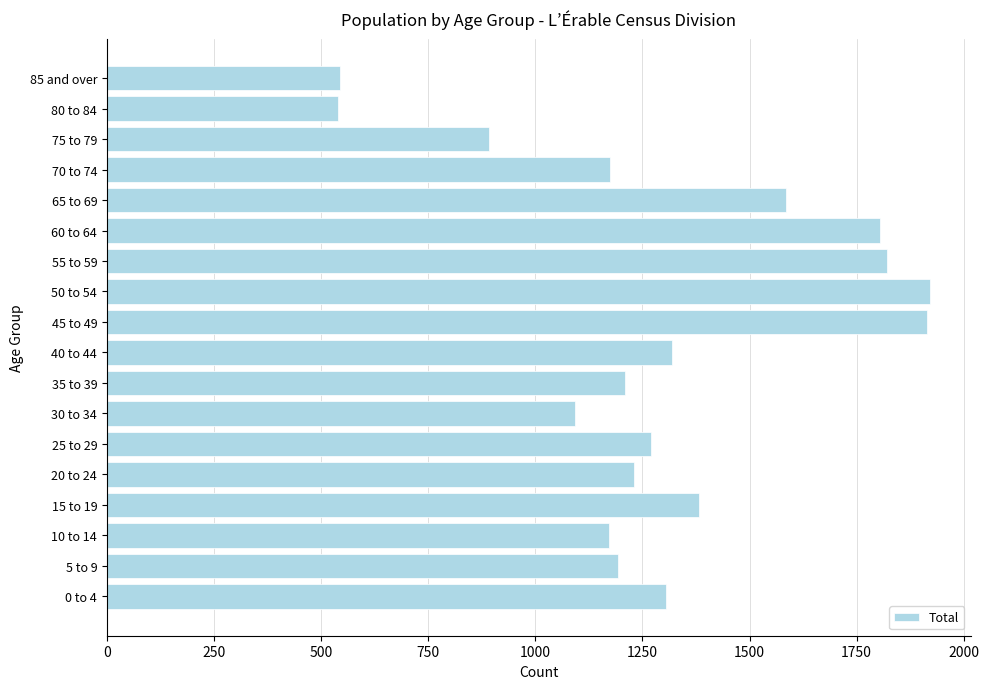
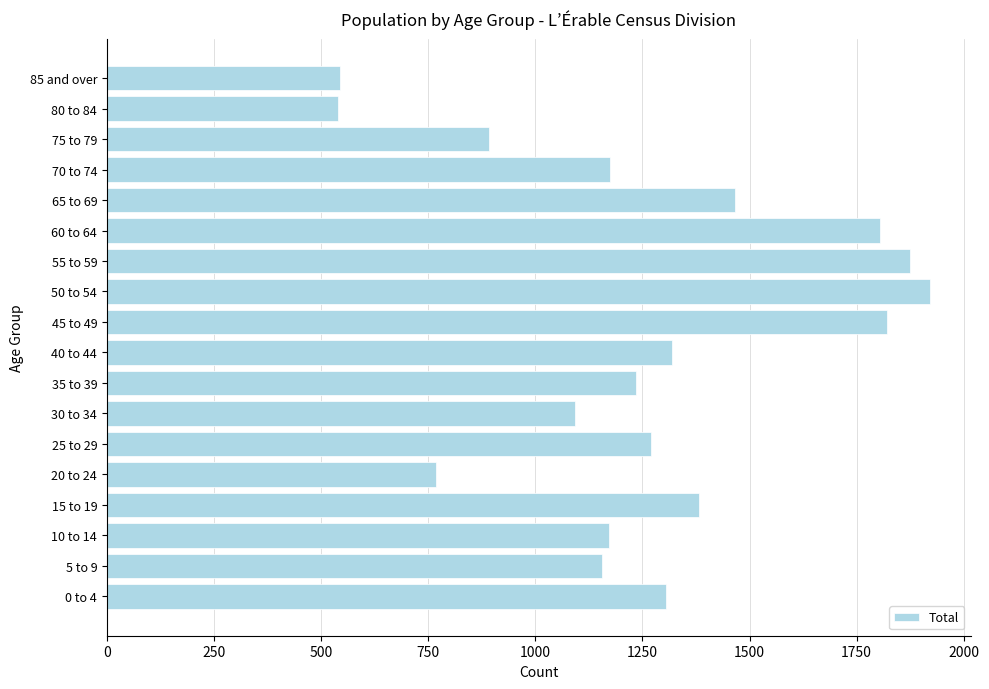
65 to 69: 1580 -> 1470
55 to 59: 1820 -> 1880
45 to 49: 1910 -> 1820
35 to 39: 1210 -> 1240
20 to 24: 1230 -> 770
5 to 9: 1190 -> 1160
